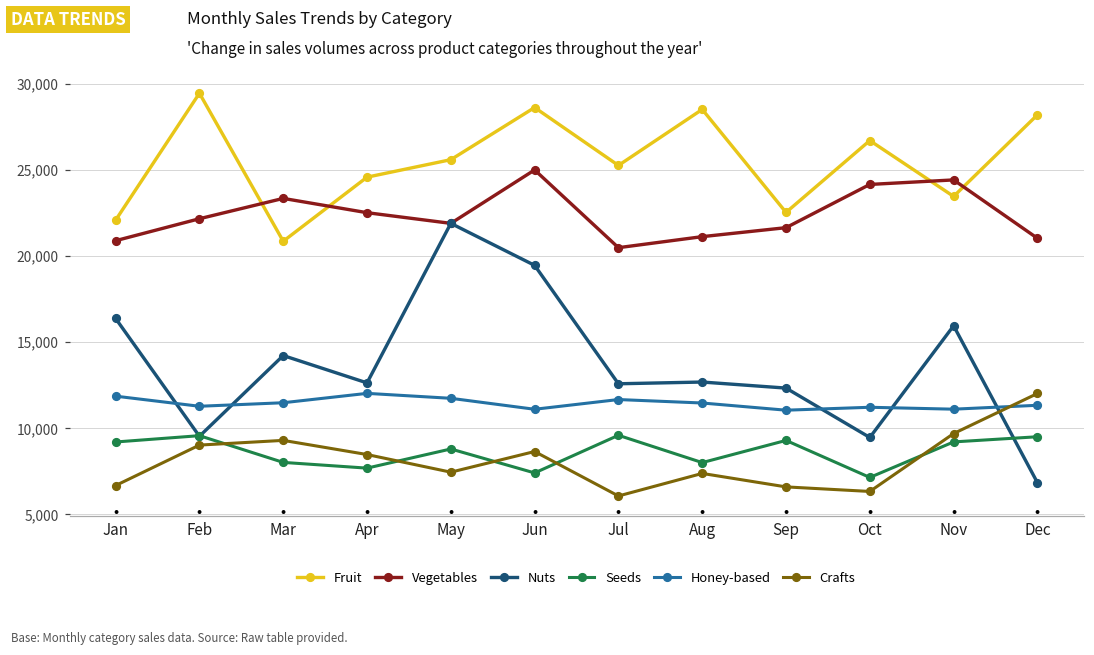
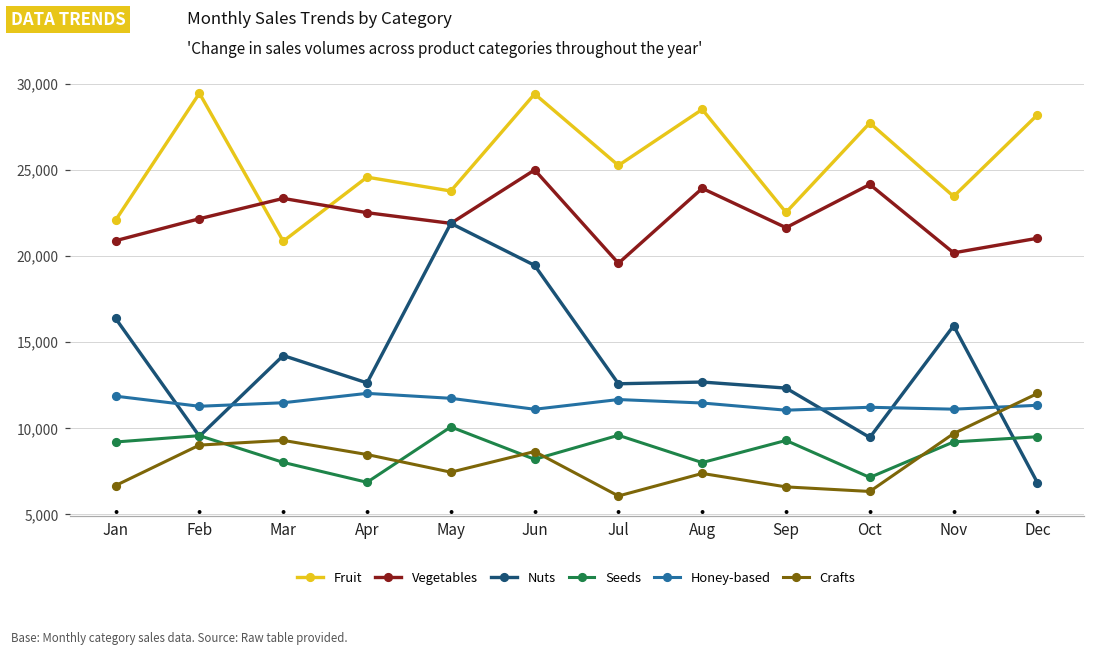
Seeds, Apr: 7,700 -> 6,800
Fruit, May: 25,600 -> 23,800
Seeds, May: 8,800 -> 10,000
Fruit, Jun: 28,600 -> 29,400
Seeds, Jun: 7,400 -> 8,200
Vegetables, Jul: 20,500 -> 19,600
Vegetables, Aug: 21,100 -> 23,900
Fruit, Oct: 26,700 -> 27,700
Vegetables, Nov: 24,400 -> 20,200
